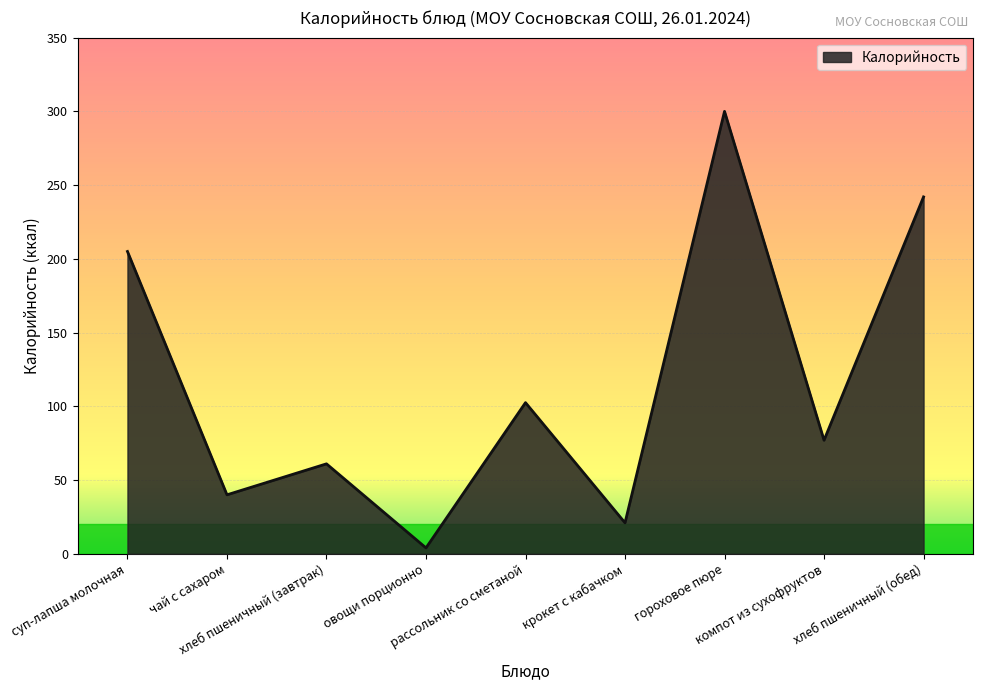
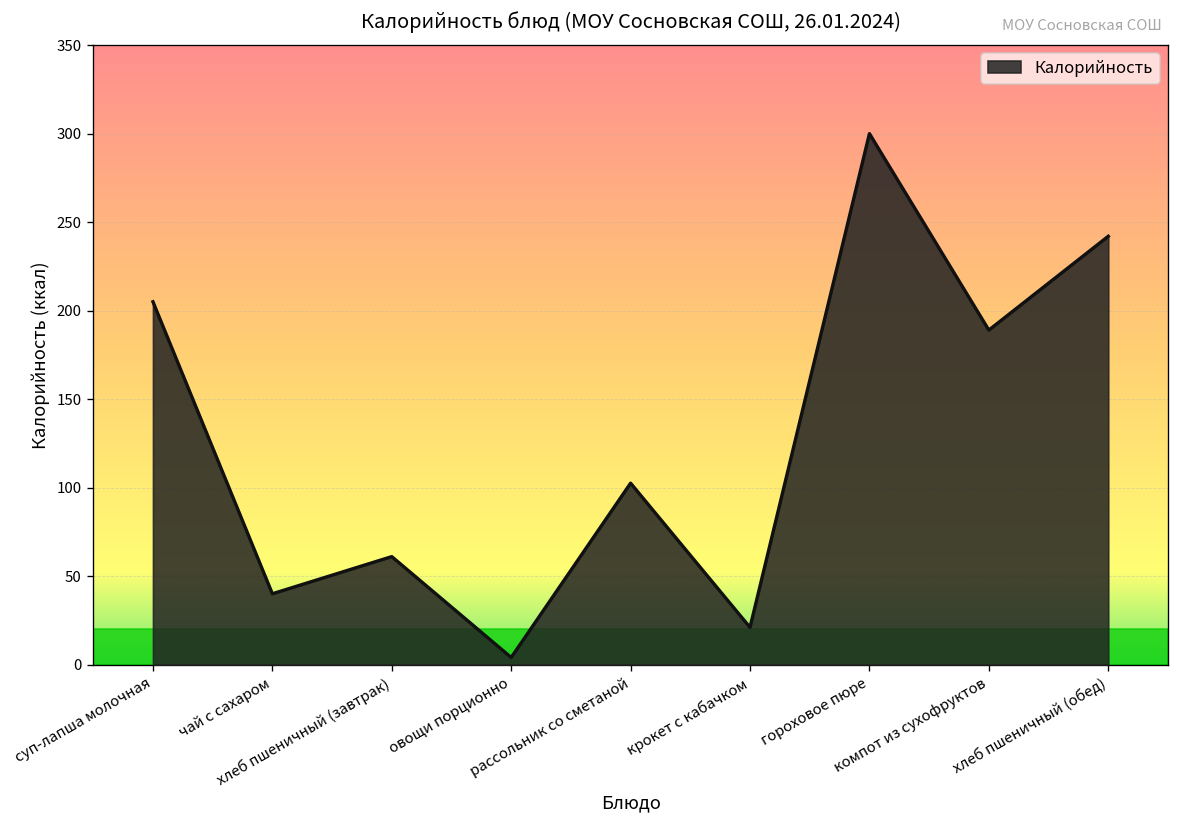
компот из сухофруктов: 77 -> 189
